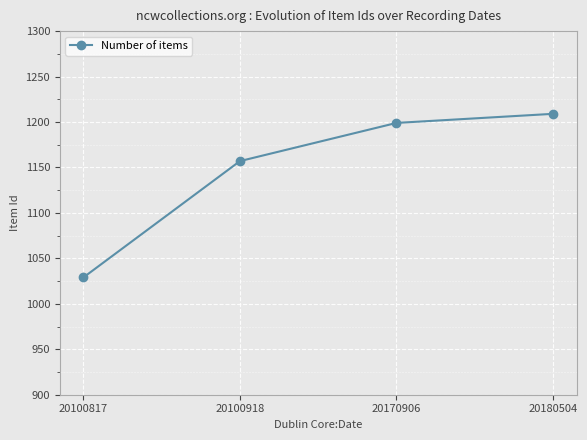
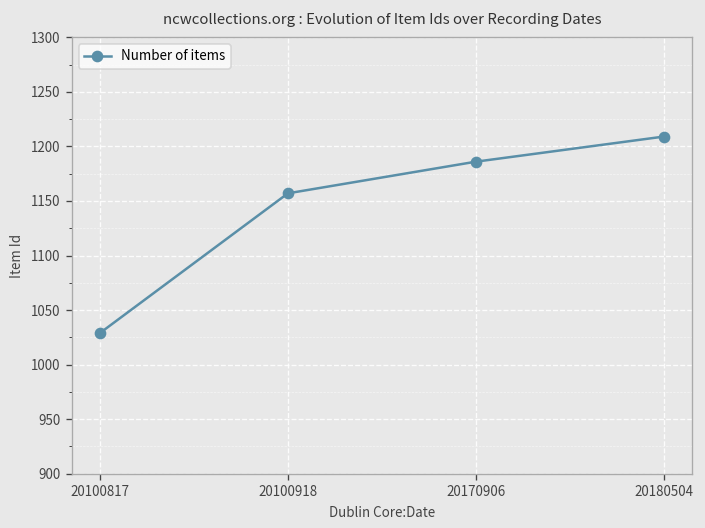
20170906: 1200 -> 1190
